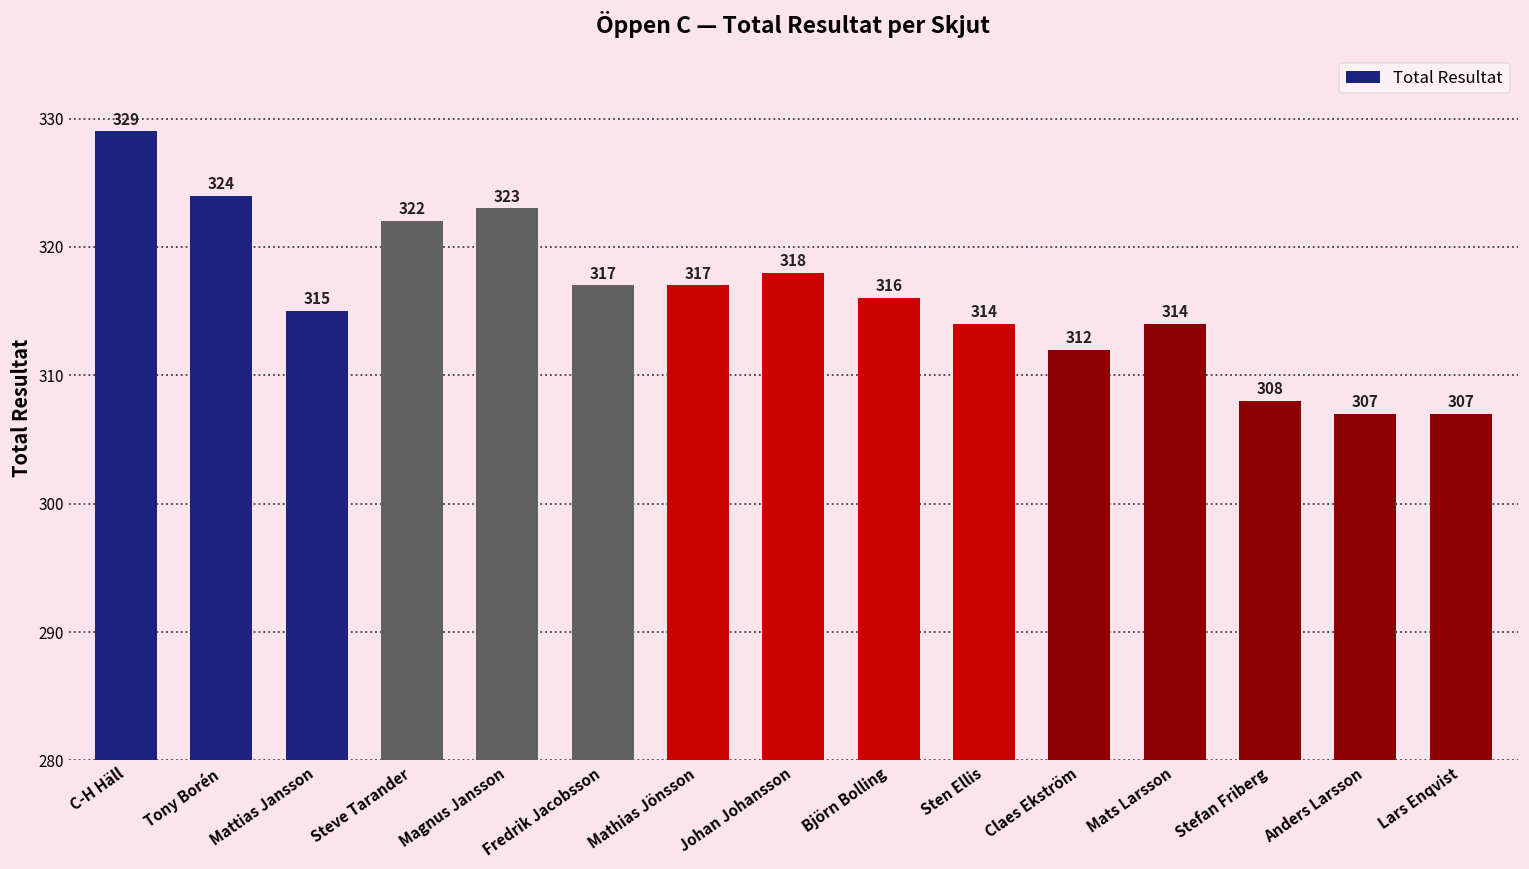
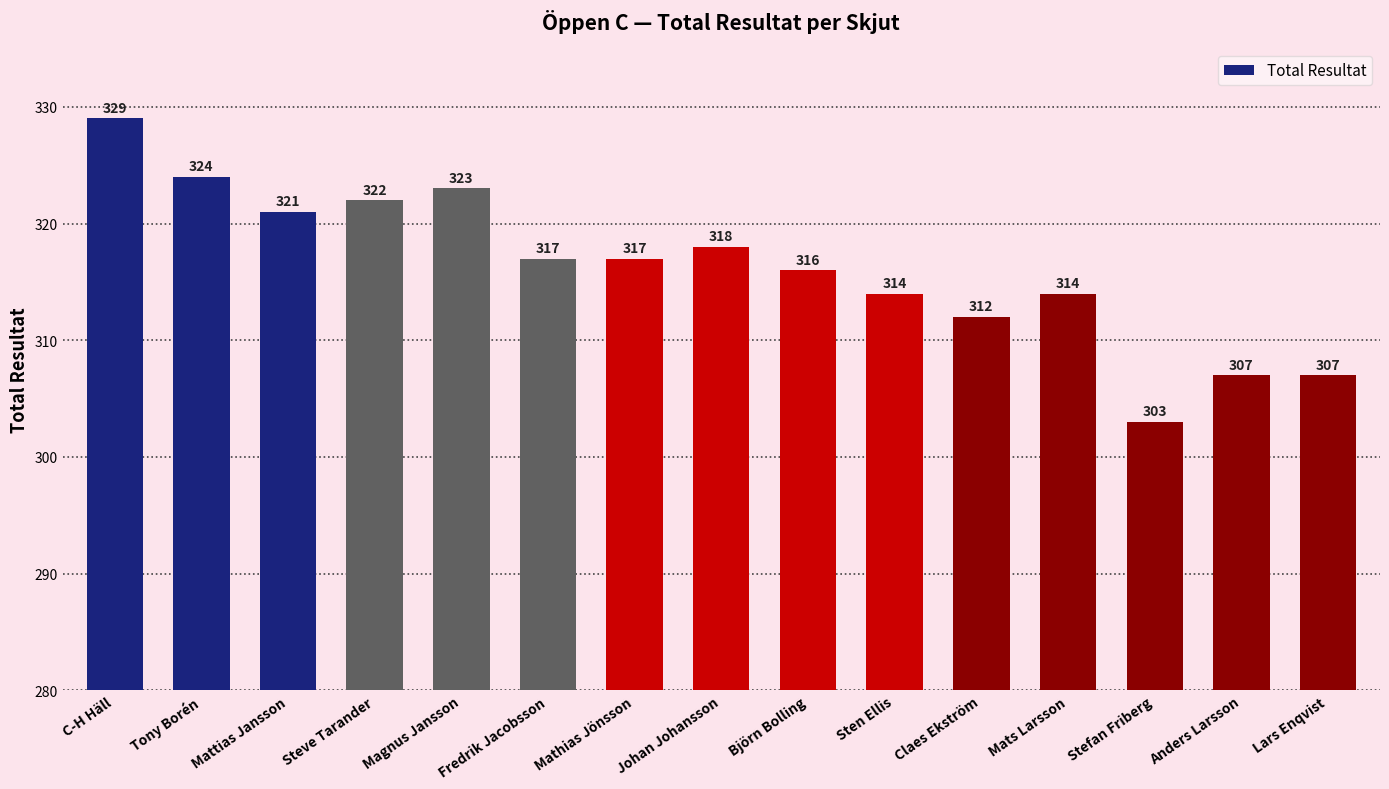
Mattias Jansson: 315 -> 321
Stefan Friberg: 308 -> 303
